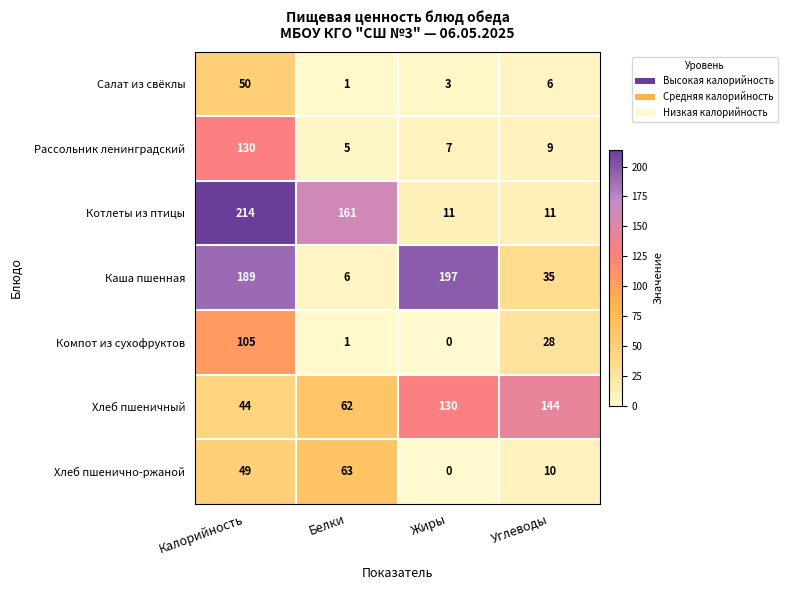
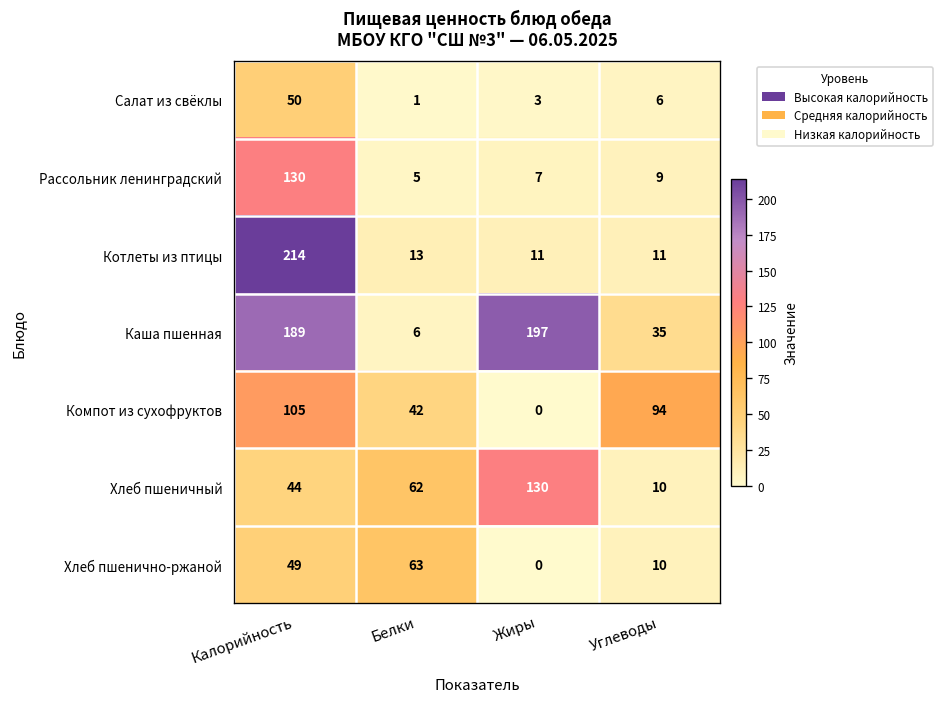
Котлеты из птицы, Белки: 161 -> 13
Компот из сухофруктов, Белки: 1 -> 42
Компот из сухофруктов, Углеводы: 28 -> 94
Хлеб пшеничный, Углеводы: 144 -> 10
